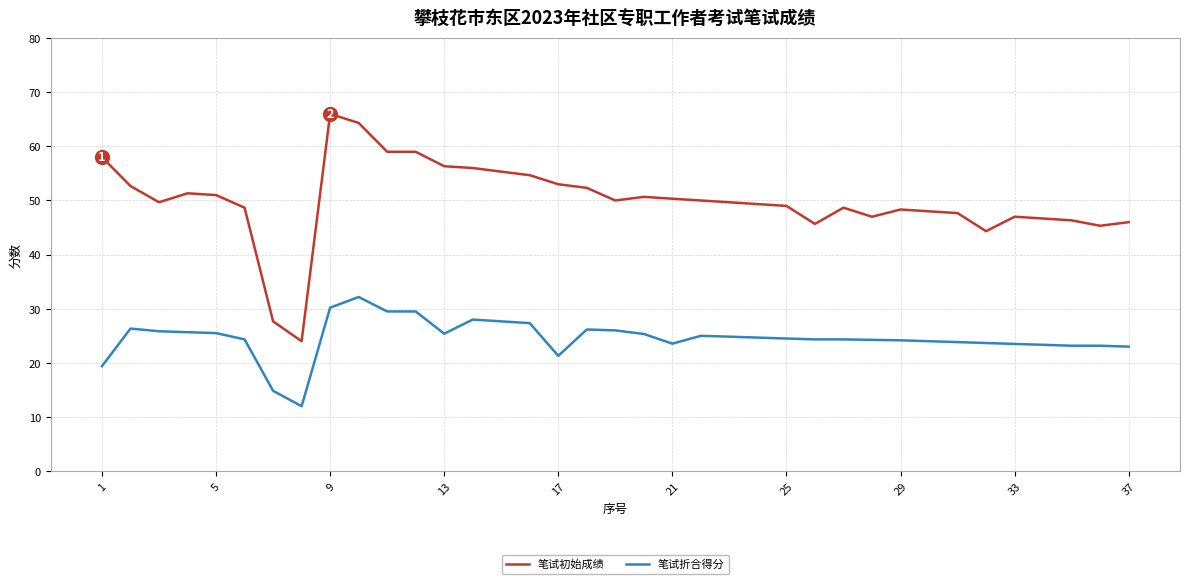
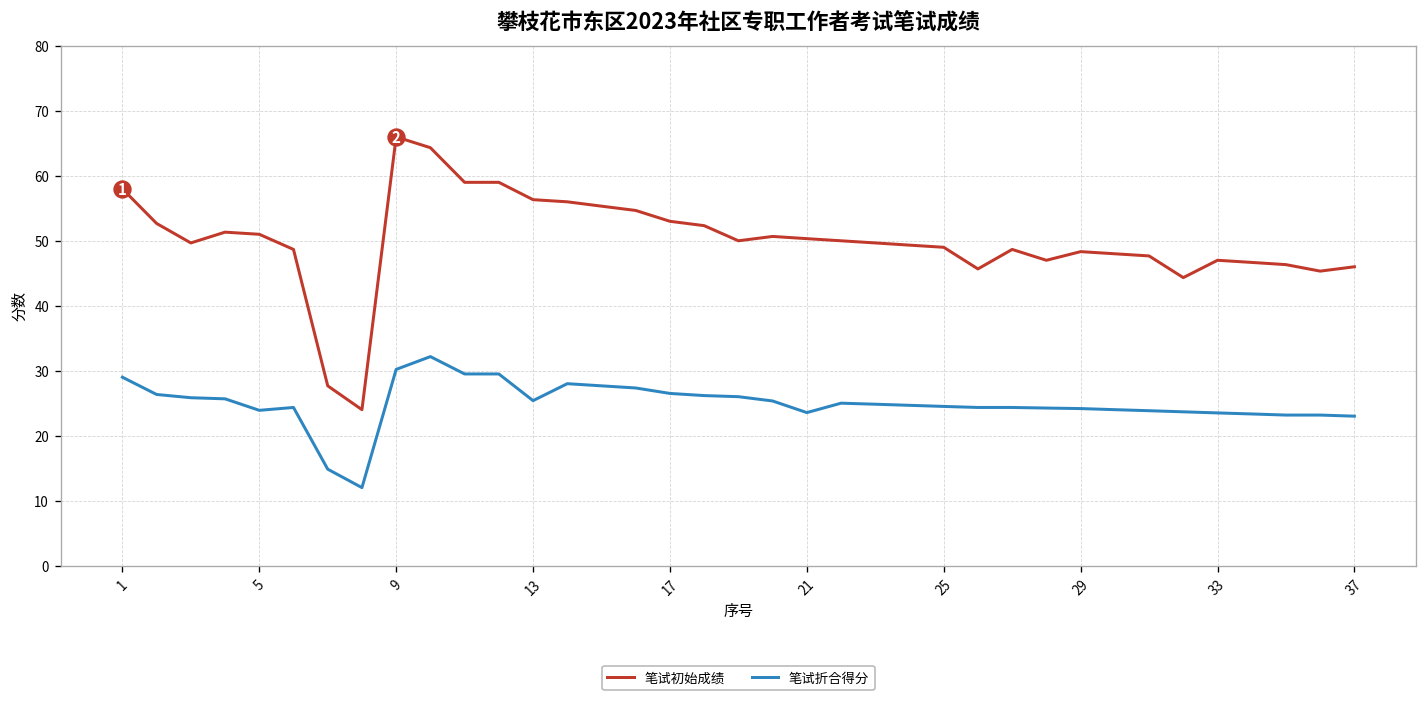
笔试折合得分, 1: 19 -> 29
笔试折合得分, 5: 26 -> 24
笔试折合得分, 17: 21 -> 27
